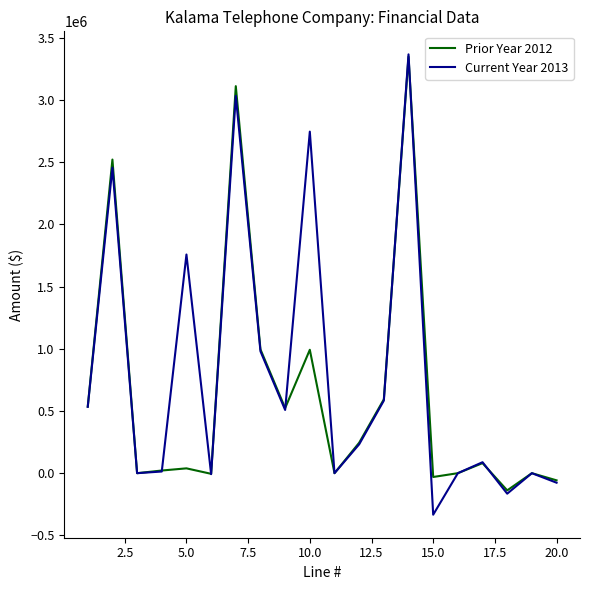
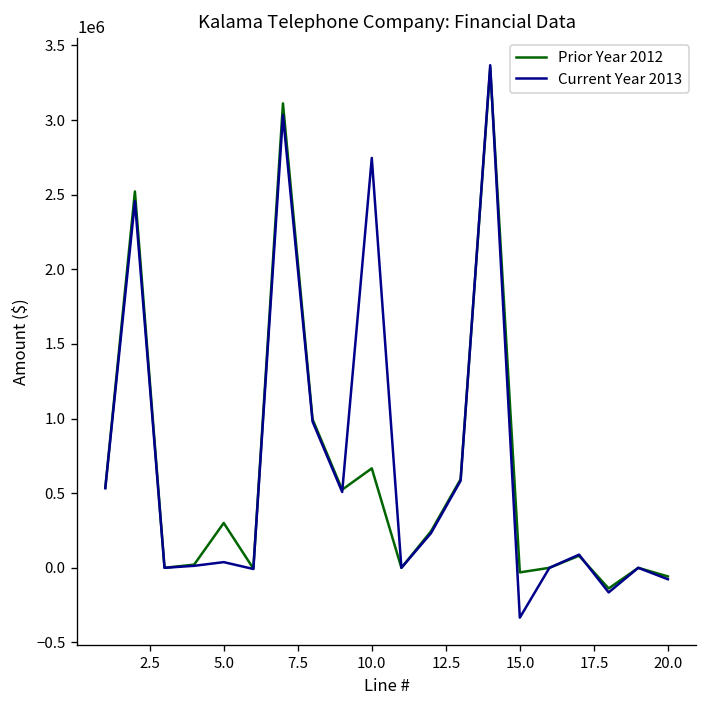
Prior Year 2012, 5.0: 40000 -> 300000
Current Year 2013, 5.0: 1760000 -> 40000
Prior Year 2012, 10.0: 990000 -> 670000
